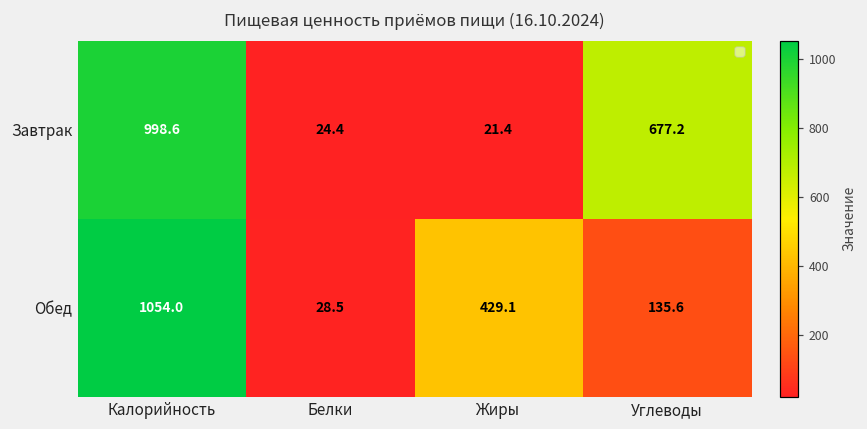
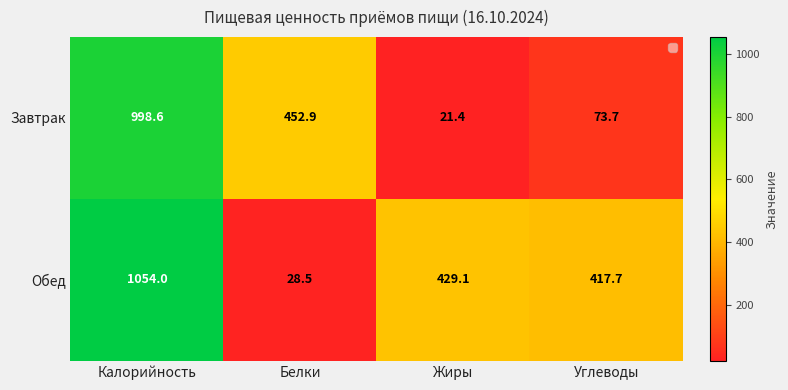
Завтрак, Белки: 24.4 -> 452.9
Завтрак, Углеводы: 677.2 -> 73.7
Обед, Углеводы: 135.6 -> 417.7
